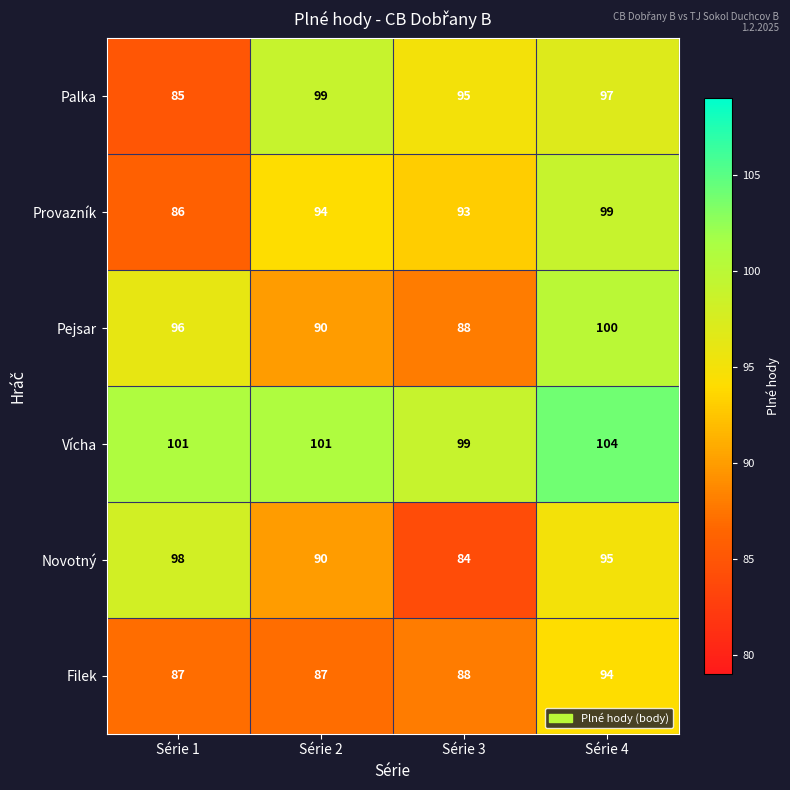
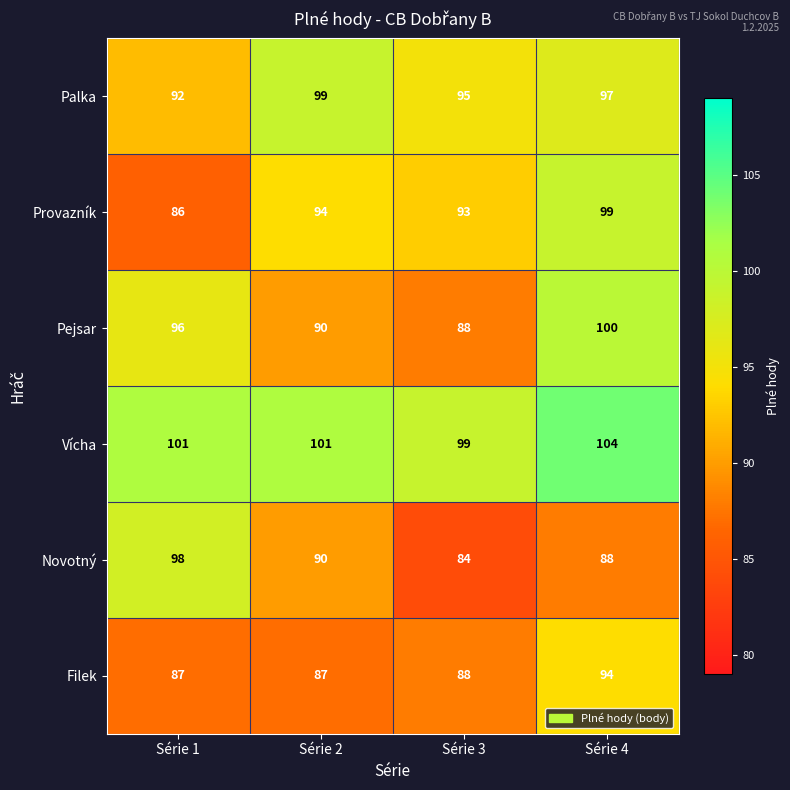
Palka, Série 1: 85 -> 92
Novotný, Série 4: 95 -> 88
